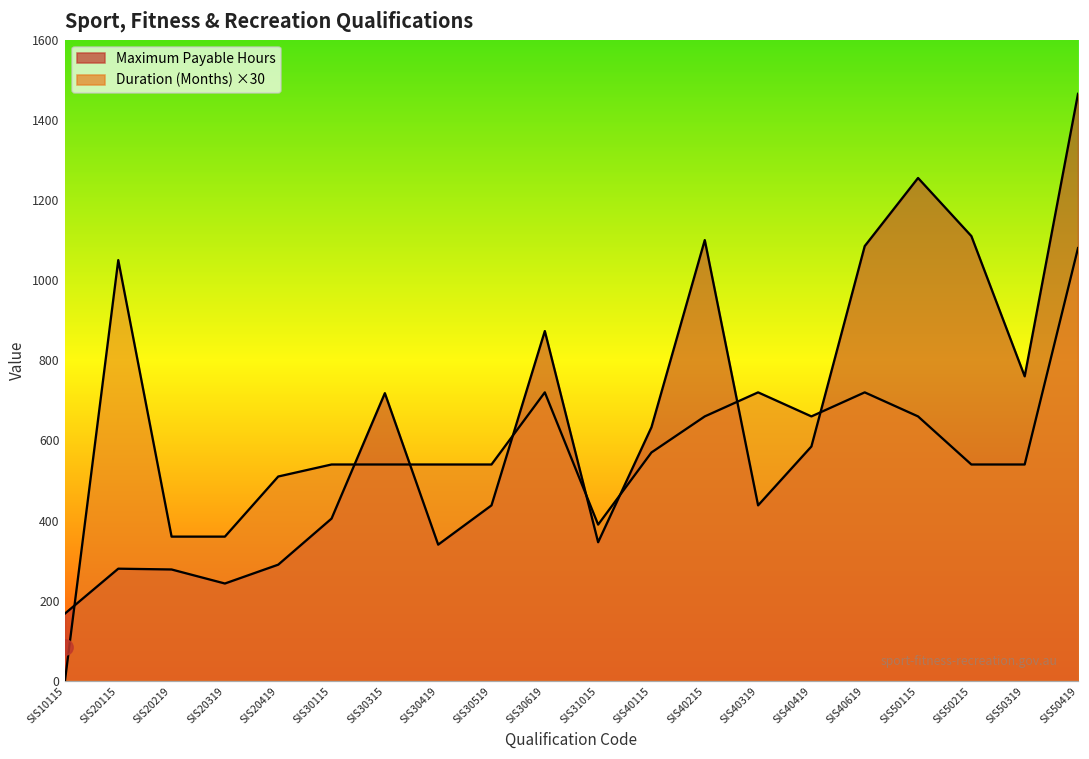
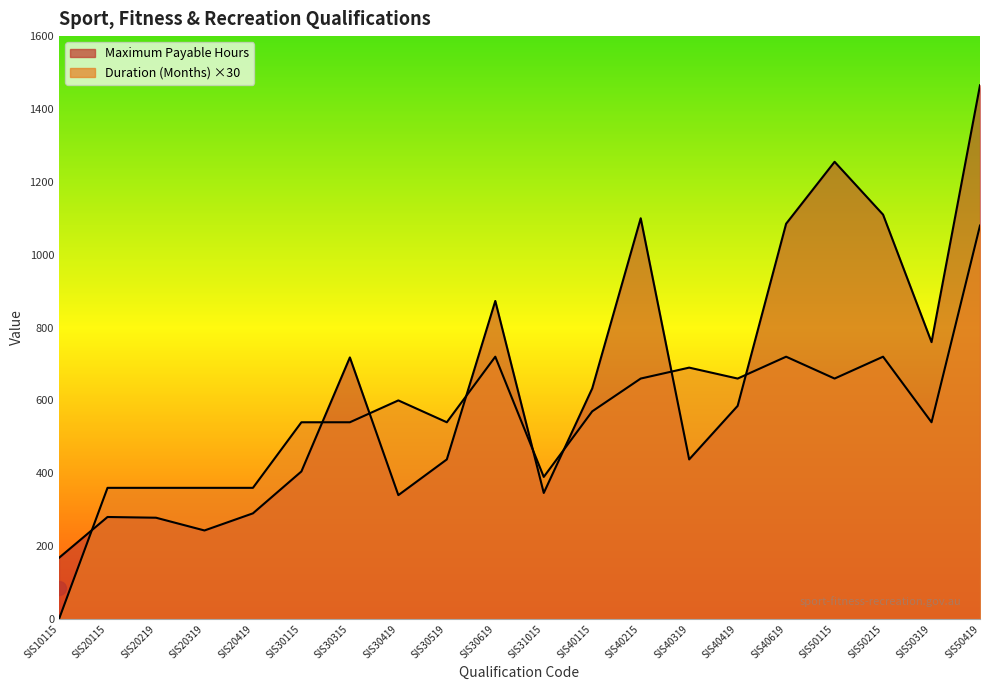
Duration (Months) ×30, SIS20115: 1050 -> 360
Duration (Months) ×30, SIS20419: 510 -> 360
Duration (Months) ×30, SIS30419: 540 -> 600
Duration (Months) ×30, SIS40319: 720 -> 690
Duration (Months) ×30, SIS50215: 540 -> 720
